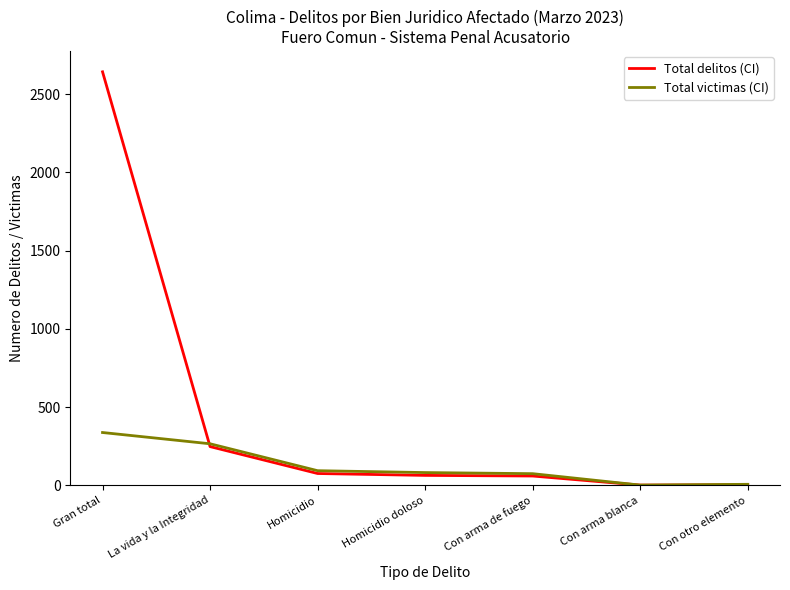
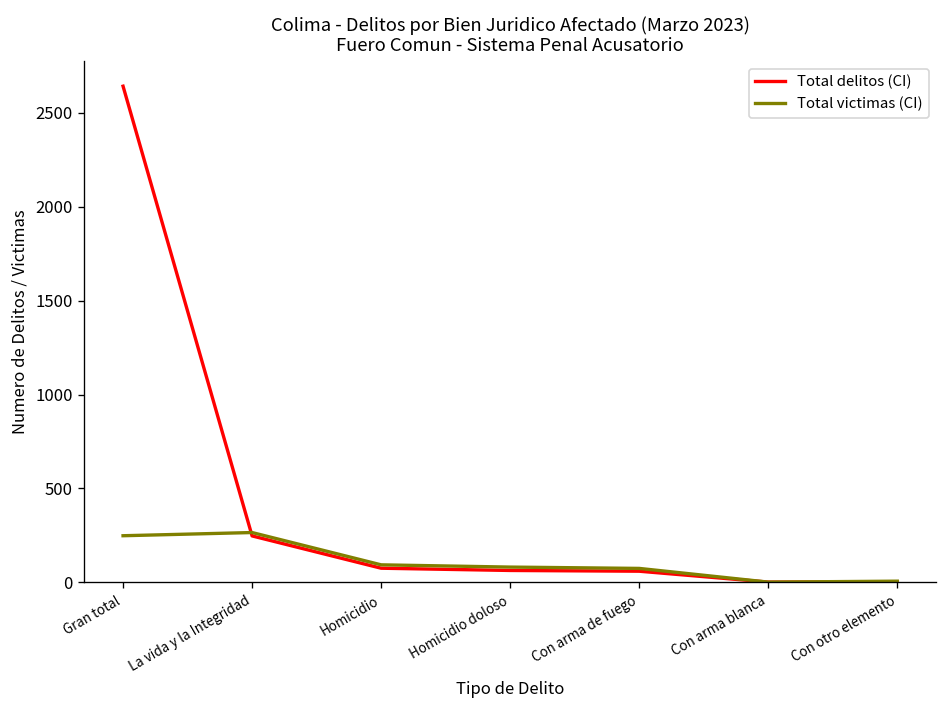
Total victimas (CI), Gran total: 340 -> 250
